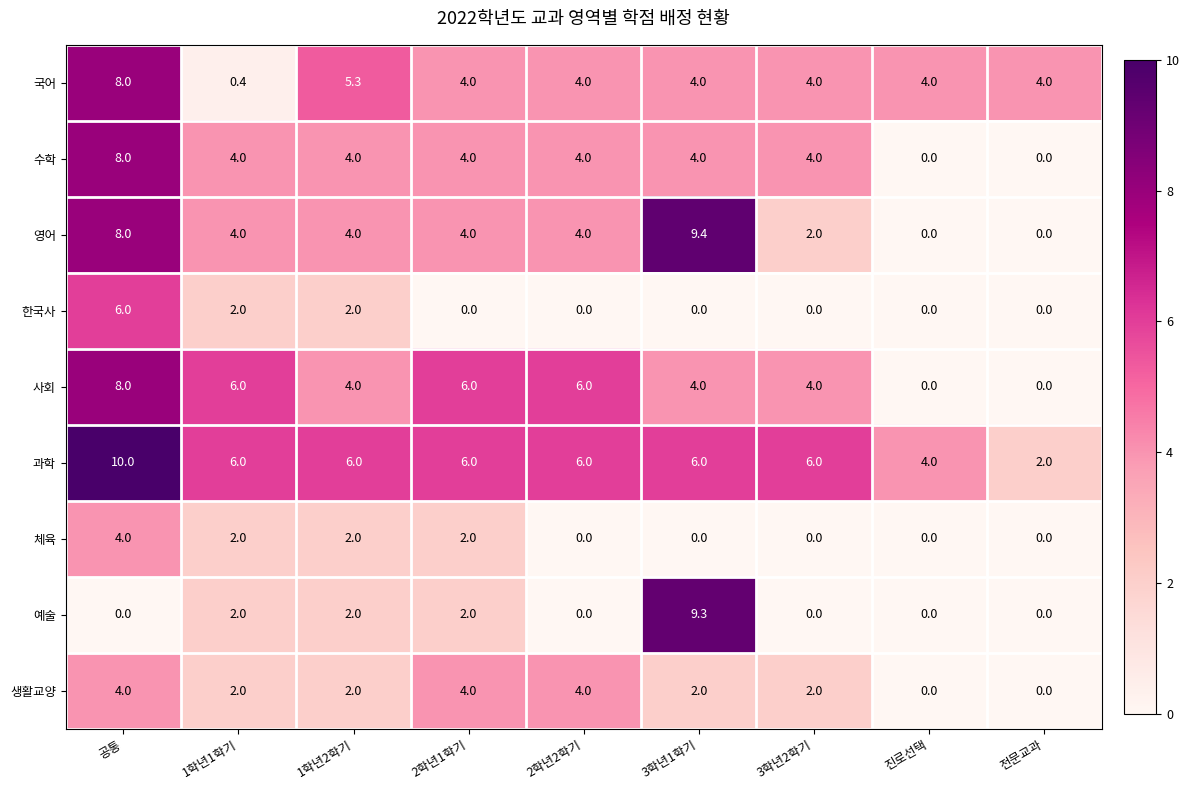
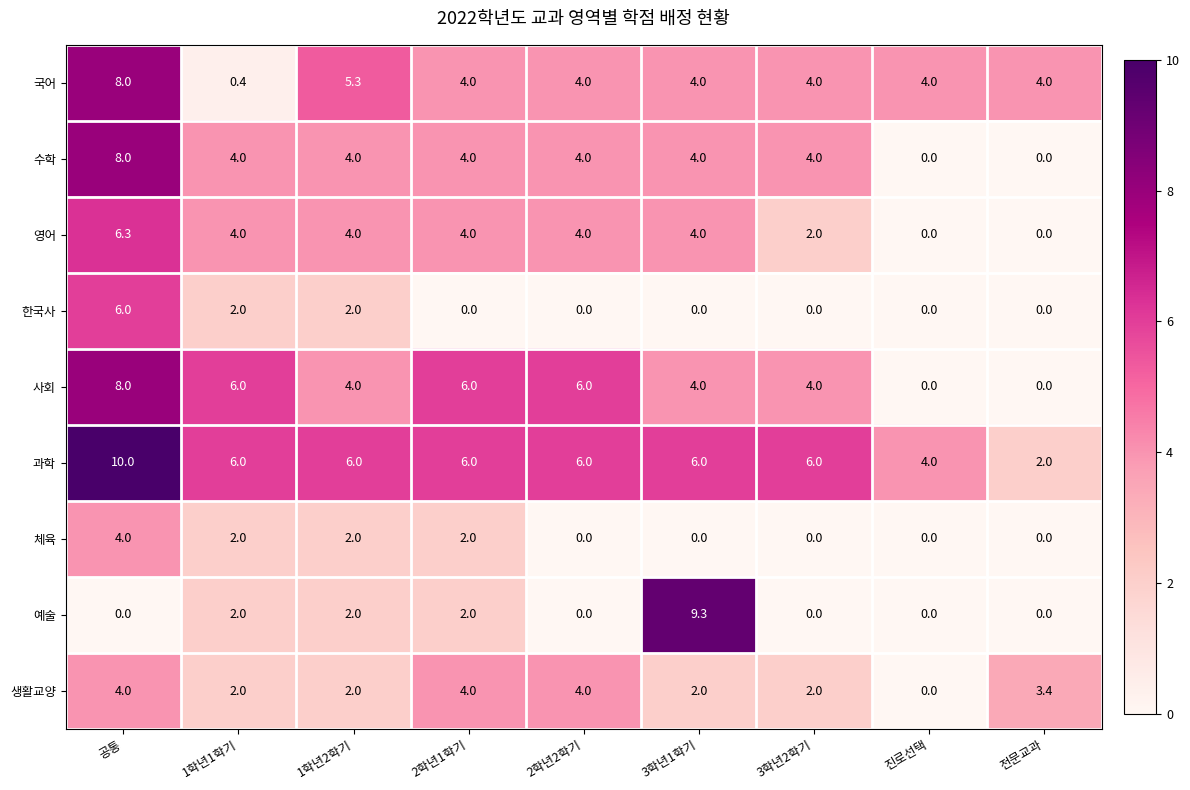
영어, 공통: 8.0 -> 6.3
영어, 3학년1학기: 9.4 -> 4.0
생활교양, 전문교과: 0.0 -> 3.4
